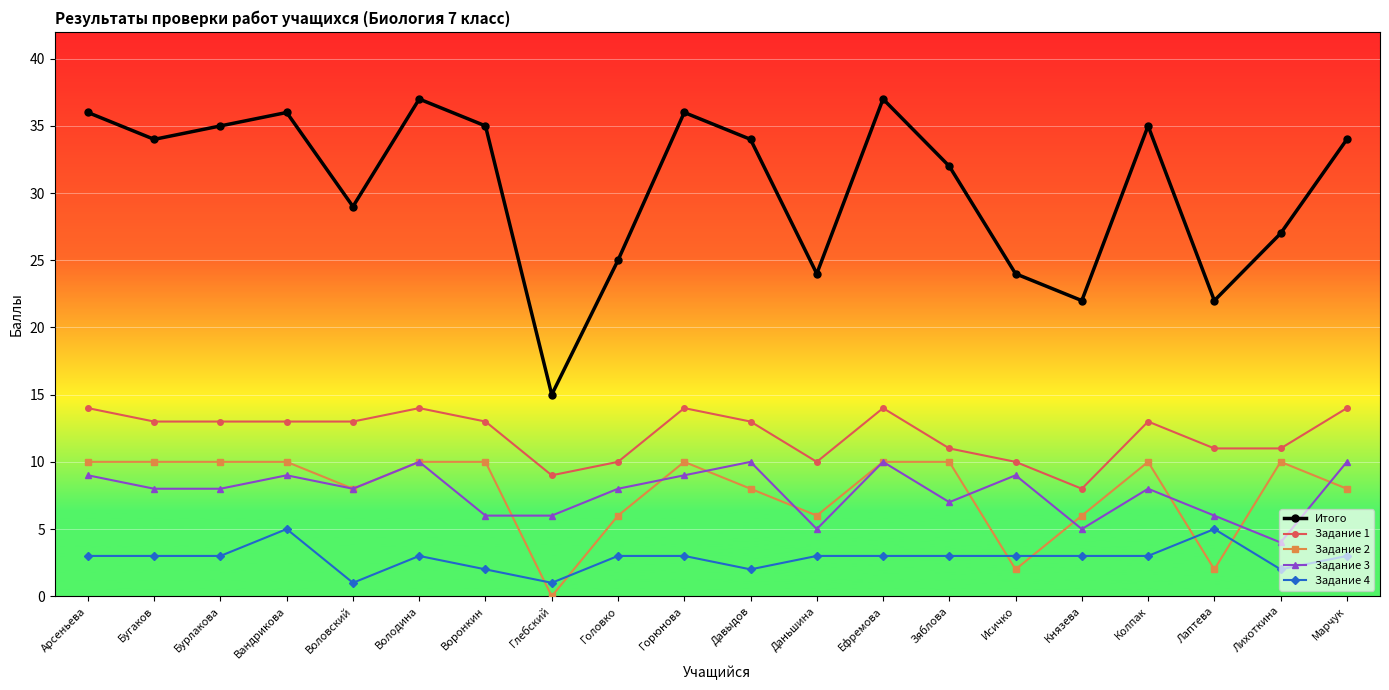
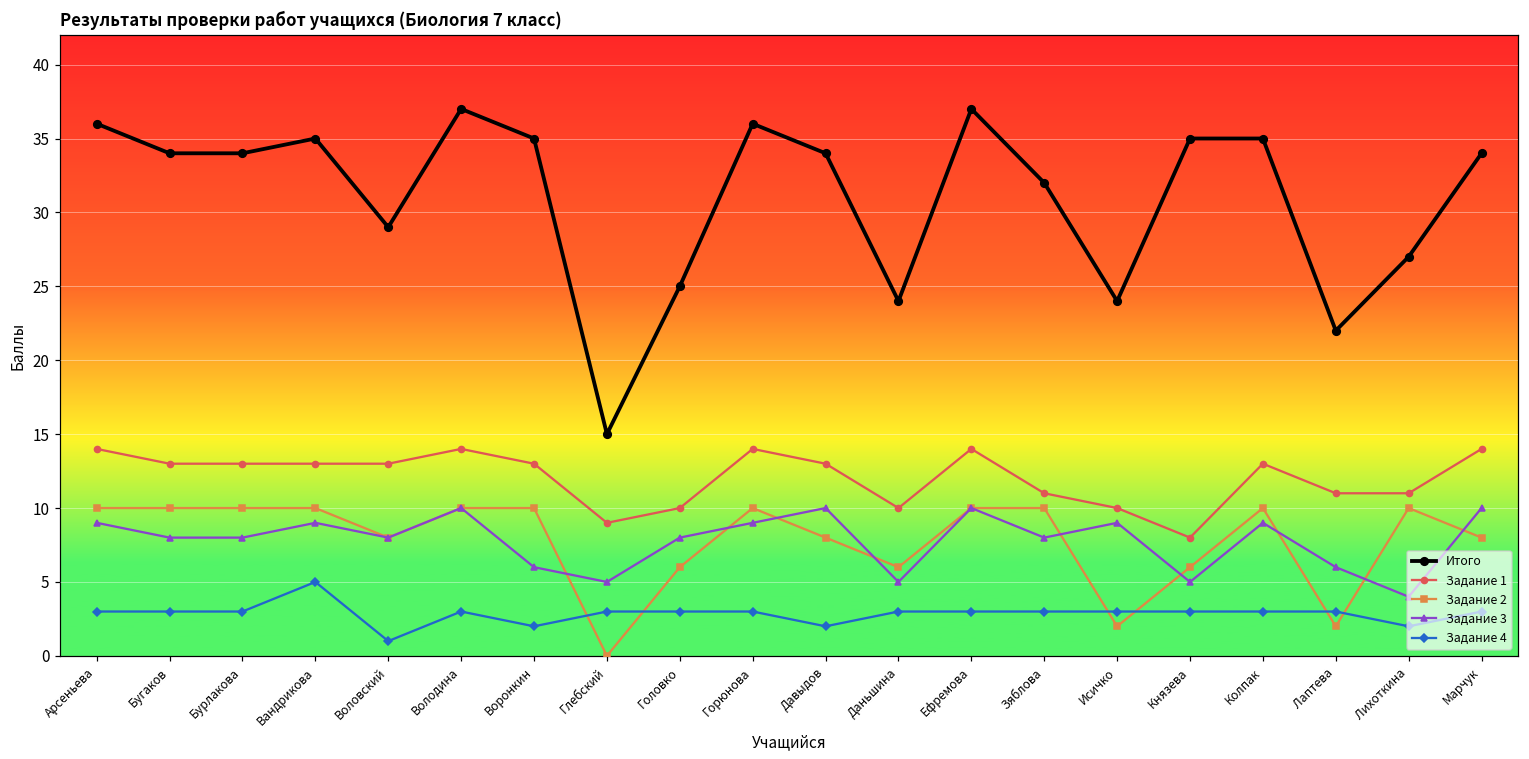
Итого, Бурлакова: 35 -> 34
Итого, Вандрикова: 36 -> 35
Задание 3, Глебский: 6 -> 5
Задание 4, Глебский: 1 -> 3
Задание 3, Зяблова: 7 -> 8
Итого, Князева: 22 -> 35
Задание 3, Колпак: 8 -> 9
Задание 4, Лаптева: 5 -> 3
